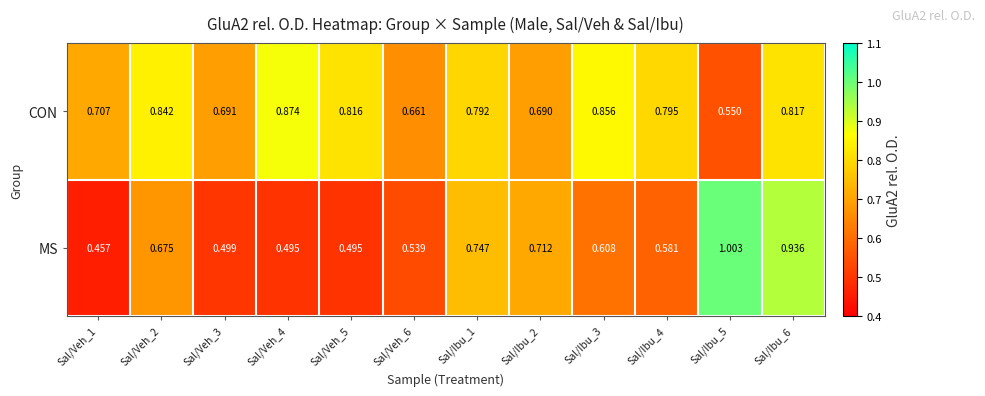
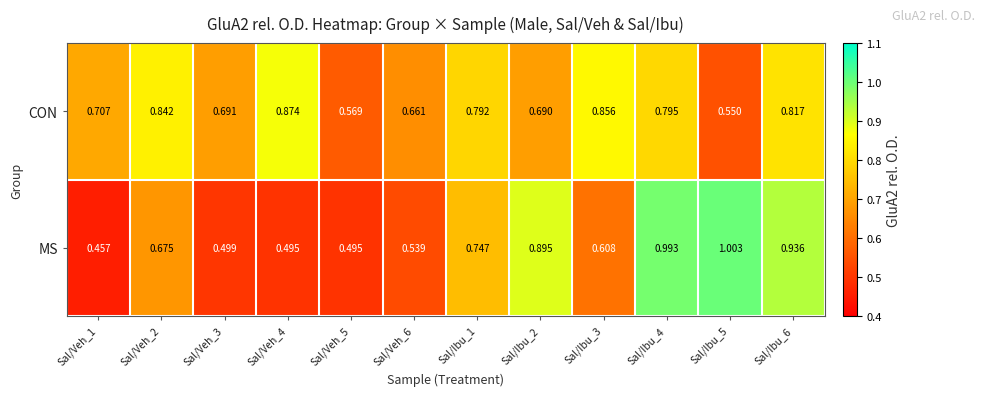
CON, Sal/Veh_5: 0.816 -> 0.569
MS, Sal/Ibu_2: 0.712 -> 0.895
MS, Sal/Ibu_4: 0.581 -> 0.993
